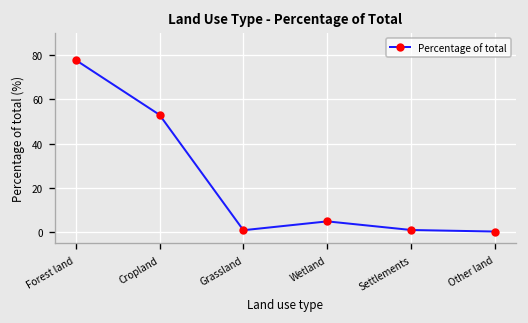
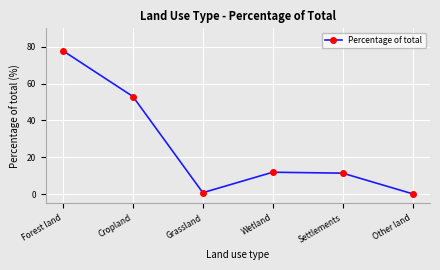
Wetland: 5 -> 12
Settlements: 1 -> 11
